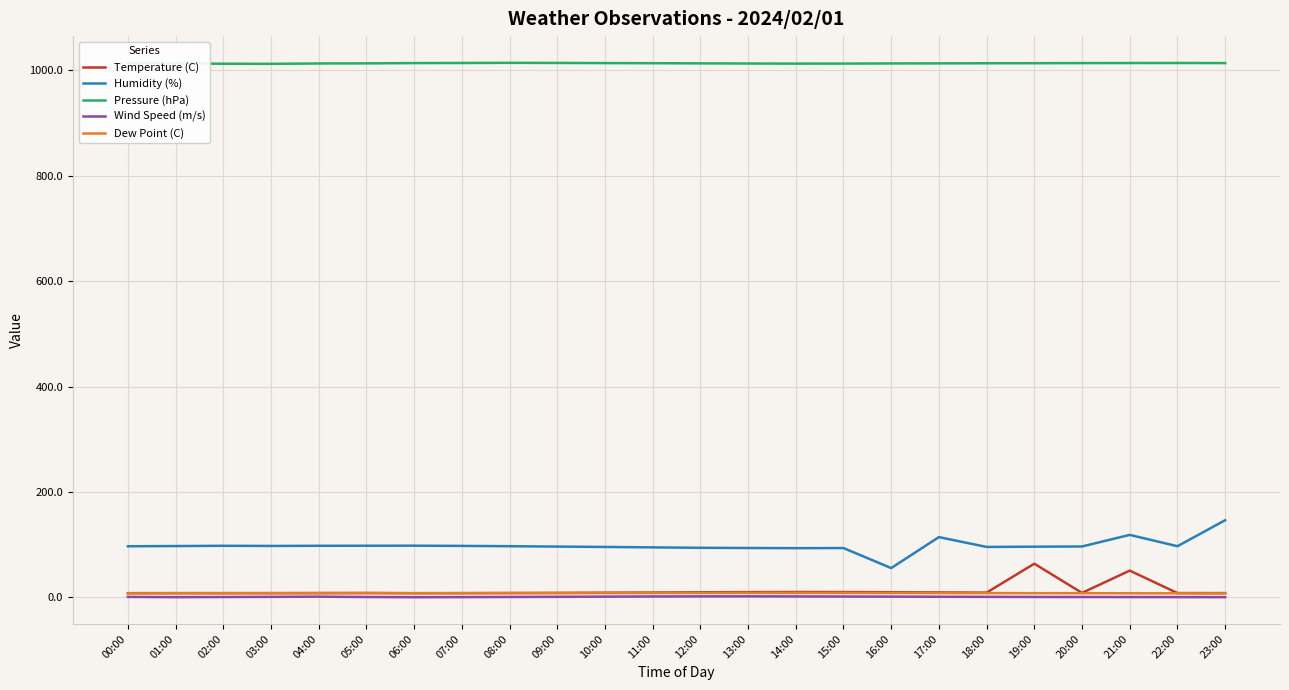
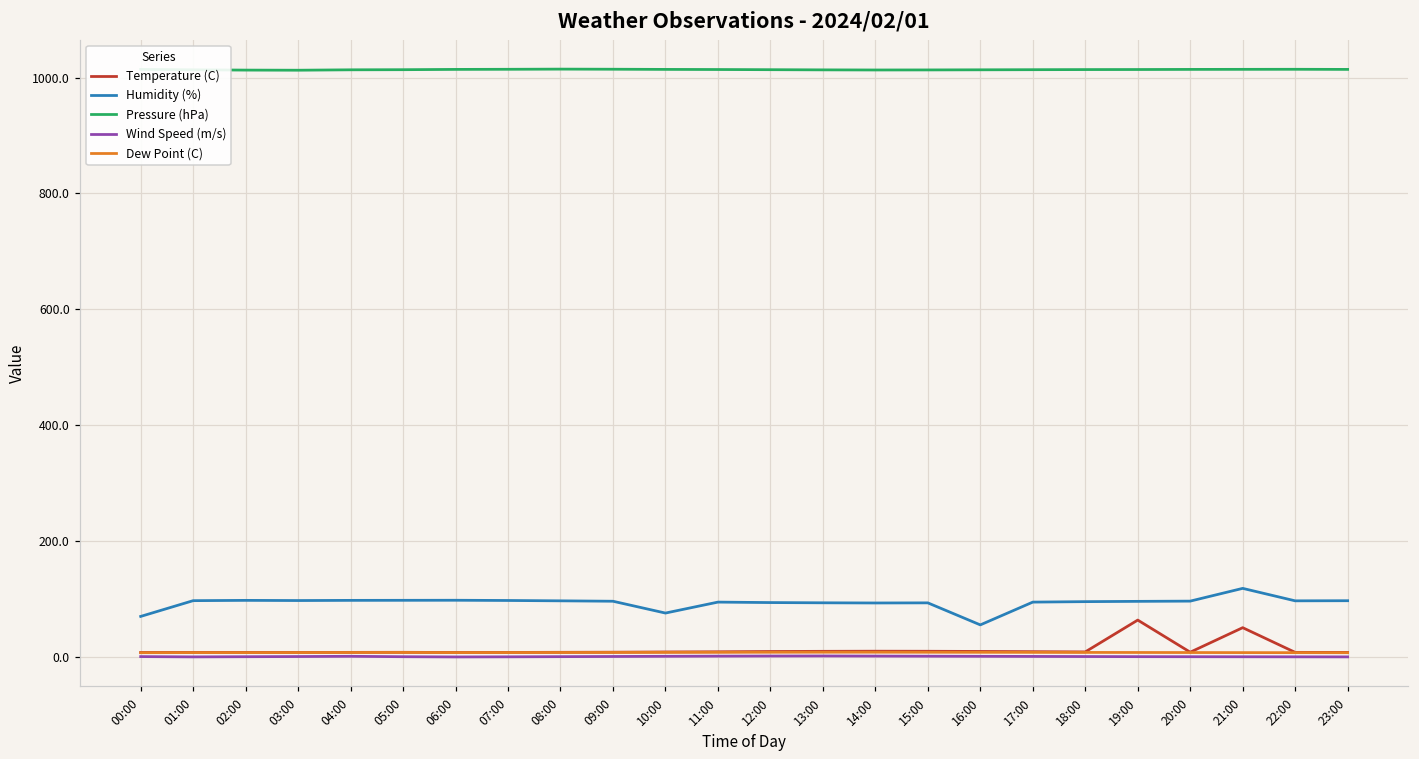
Humidity (%), 00:00: 100 -> 70
Humidity (%), 10:00: 100 -> 80
Humidity (%), 17:00: 110 -> 100
Humidity (%), 23:00: 150 -> 100
